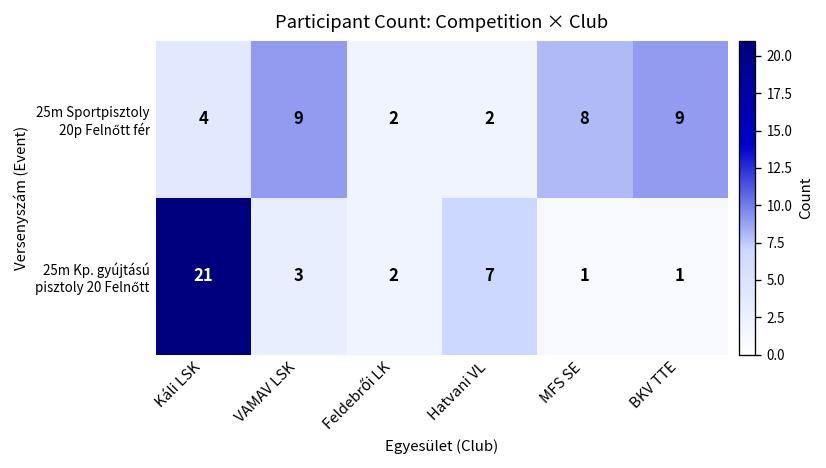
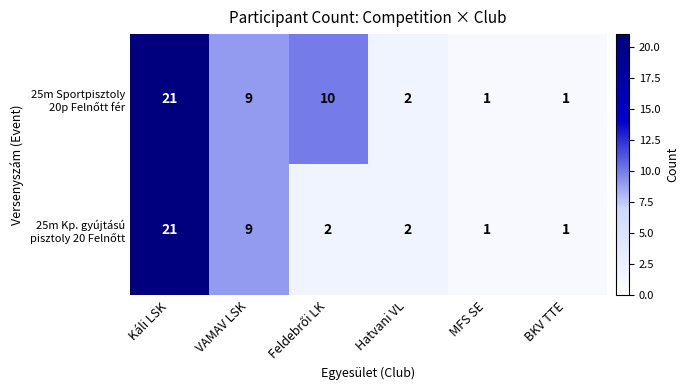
25m Sportpisztoly 20p Felnőtt fér, Káli LSK: 4 -> 21
25m Sportpisztoly 20p Felnőtt fér, Feldebrői LK: 2 -> 10
25m Sportpisztoly 20p Felnőtt fér, MFS SE: 8 -> 1
25m Sportpisztoly 20p Felnőtt fér, BKV TTE: 9 -> 1
25m Kp. gyújtású pisztoly 20 Felnőtt, VAMAV LSK: 3 -> 9
25m Kp. gyújtású pisztoly 20 Felnőtt, Hatvani VL: 7 -> 2
